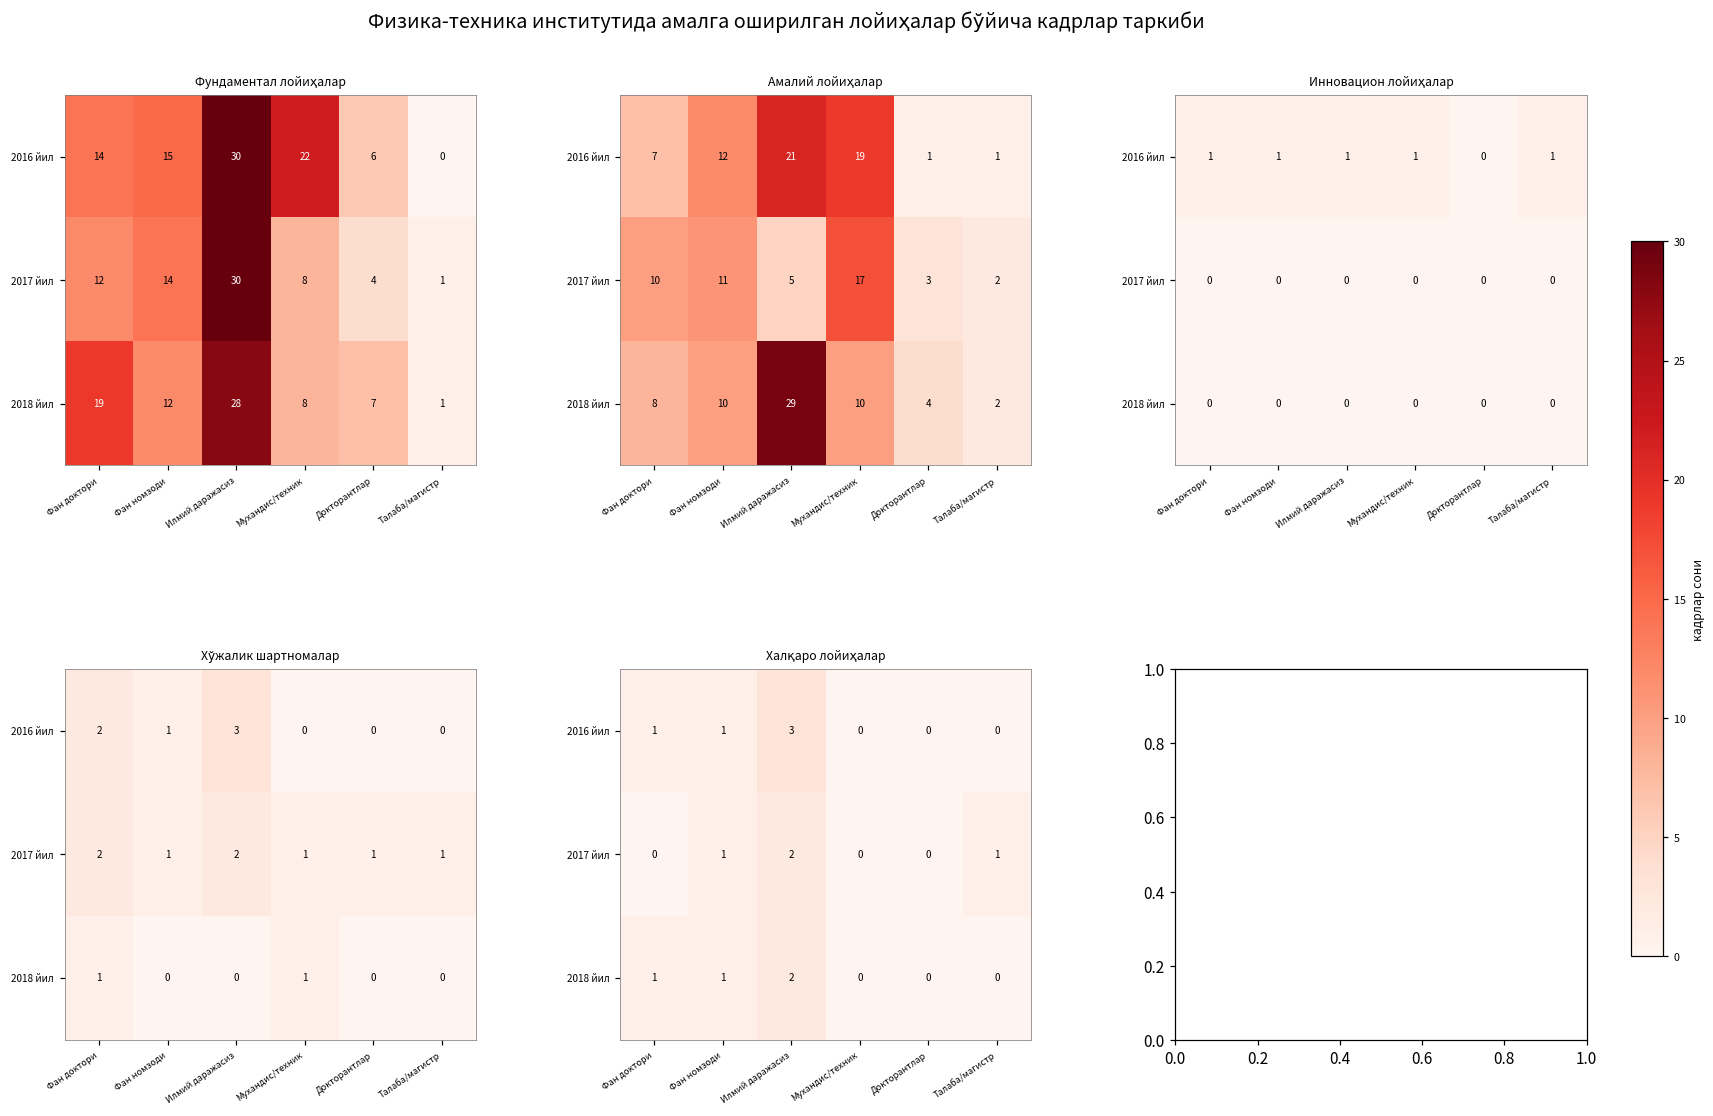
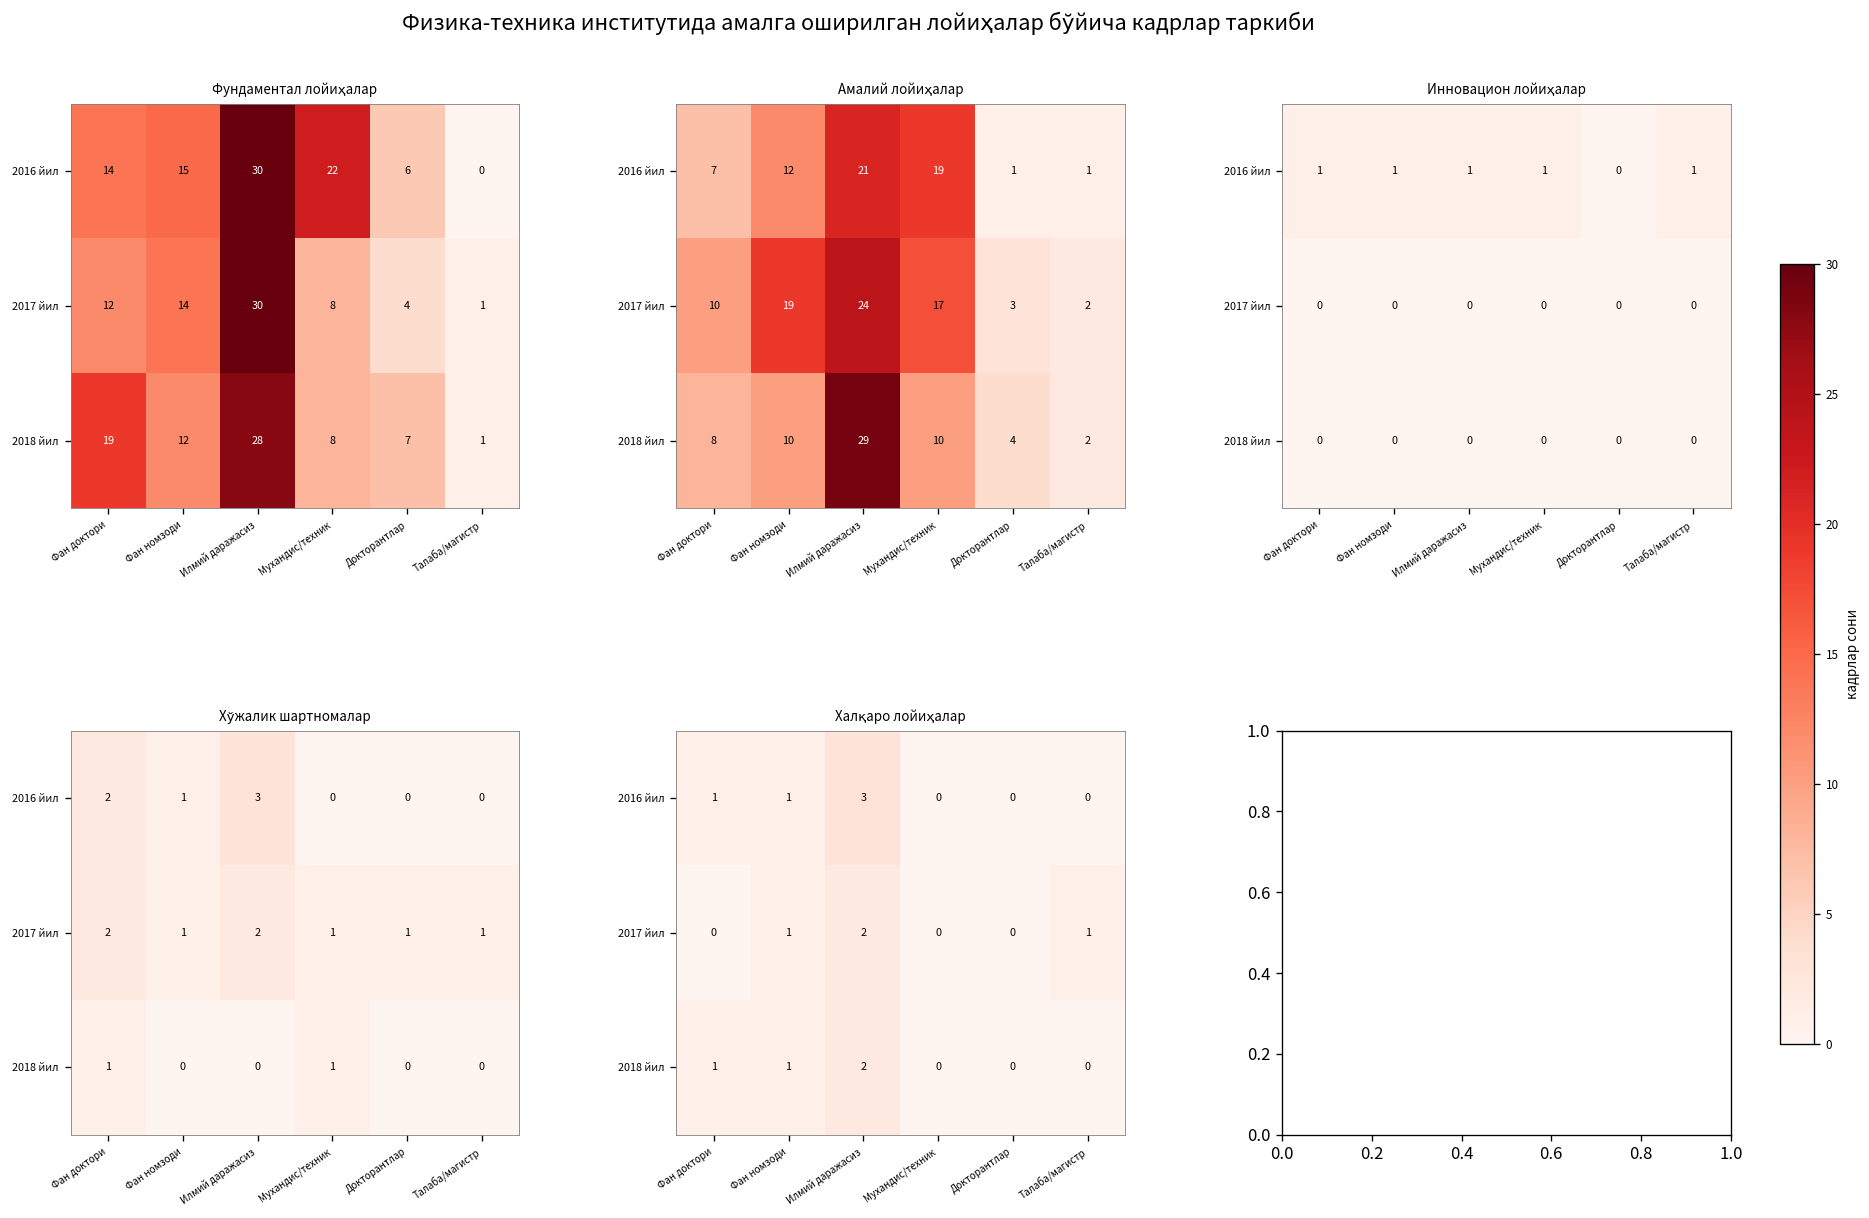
Амалий лойиҳалар, 2017 йил, Фан номзоди: 11 -> 19
Амалий лойиҳалар, 2017 йил, Илмий даражасиз: 5 -> 24
